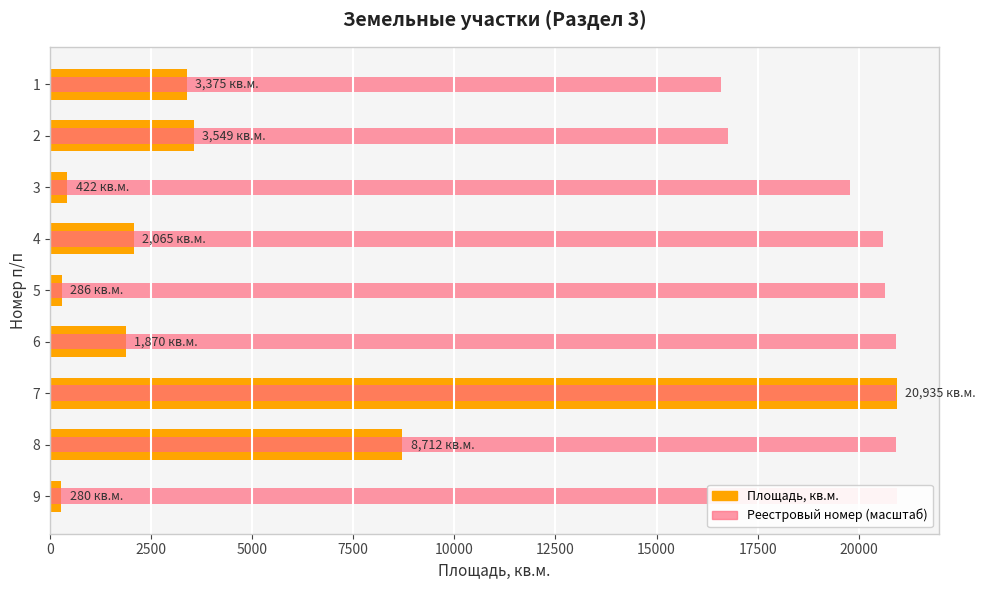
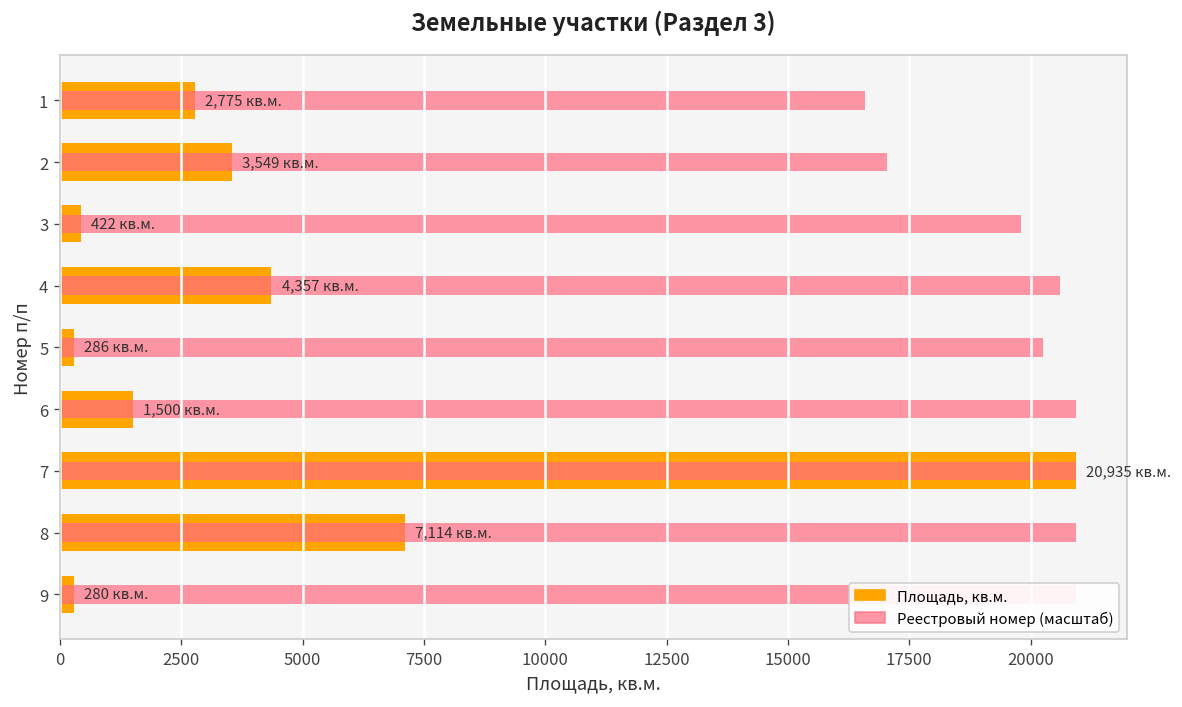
Площадь, кв.м., 1: 3,375 -> 2,775
Реестровый номер (масштаб), 2: 16800 -> 17100
Площадь, кв.м., 4: 2,065 -> 4,357
Реестровый номер (масштаб), 5: 20600 -> 20200
Площадь, кв.м., 6: 1,870 -> 1,500
Площадь, кв.м., 8: 8,712 -> 7,114
